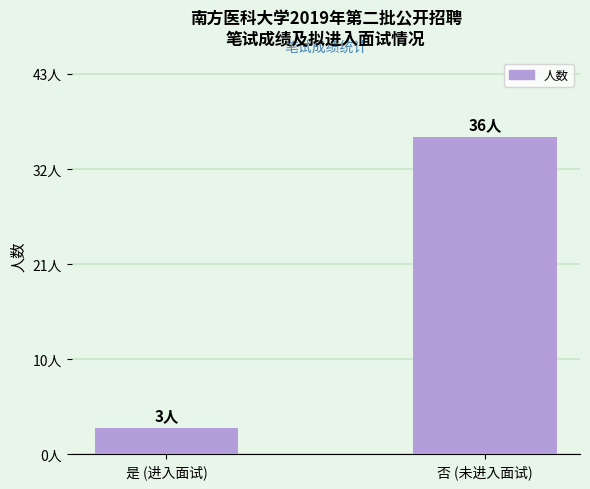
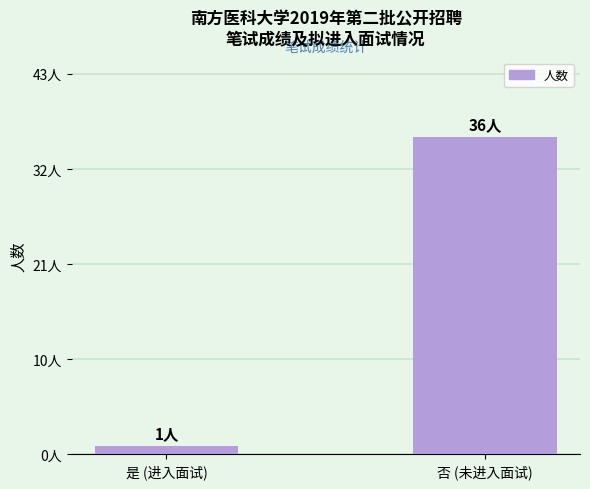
是 (进入面试): 3人 -> 1人
